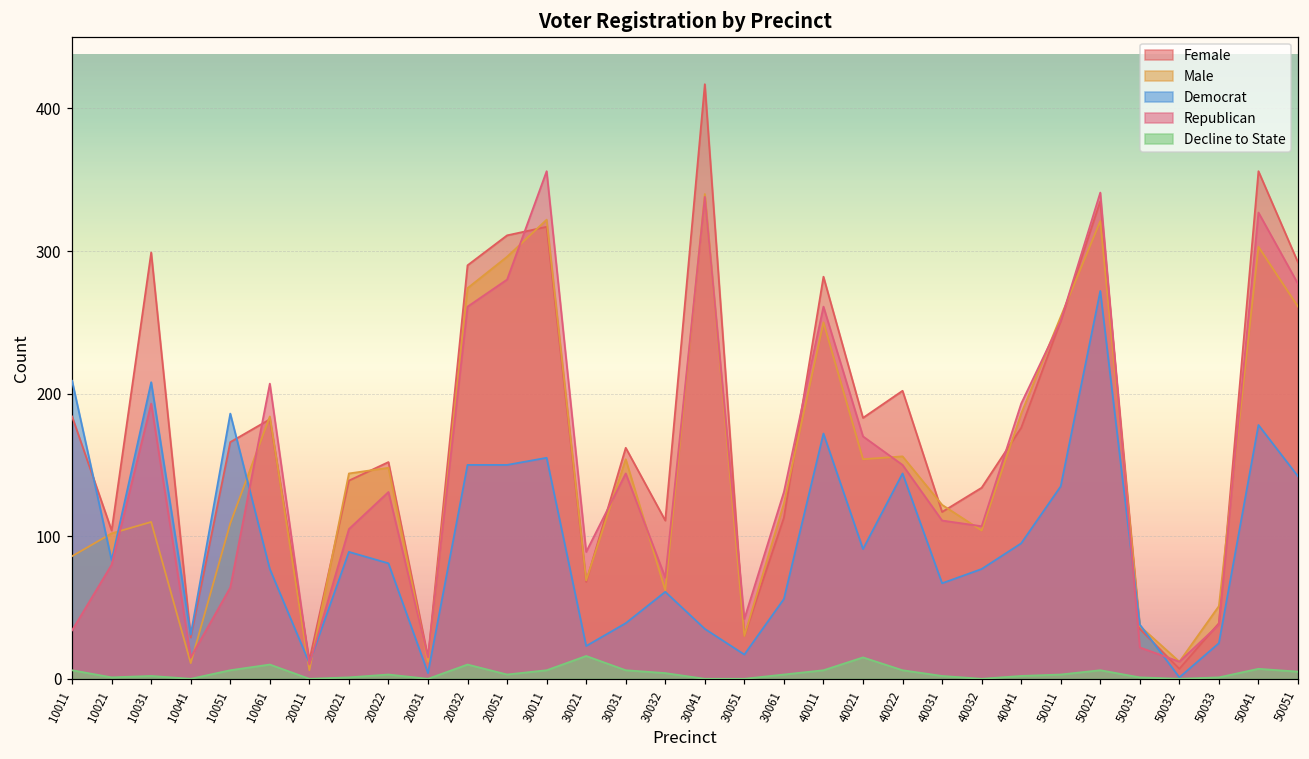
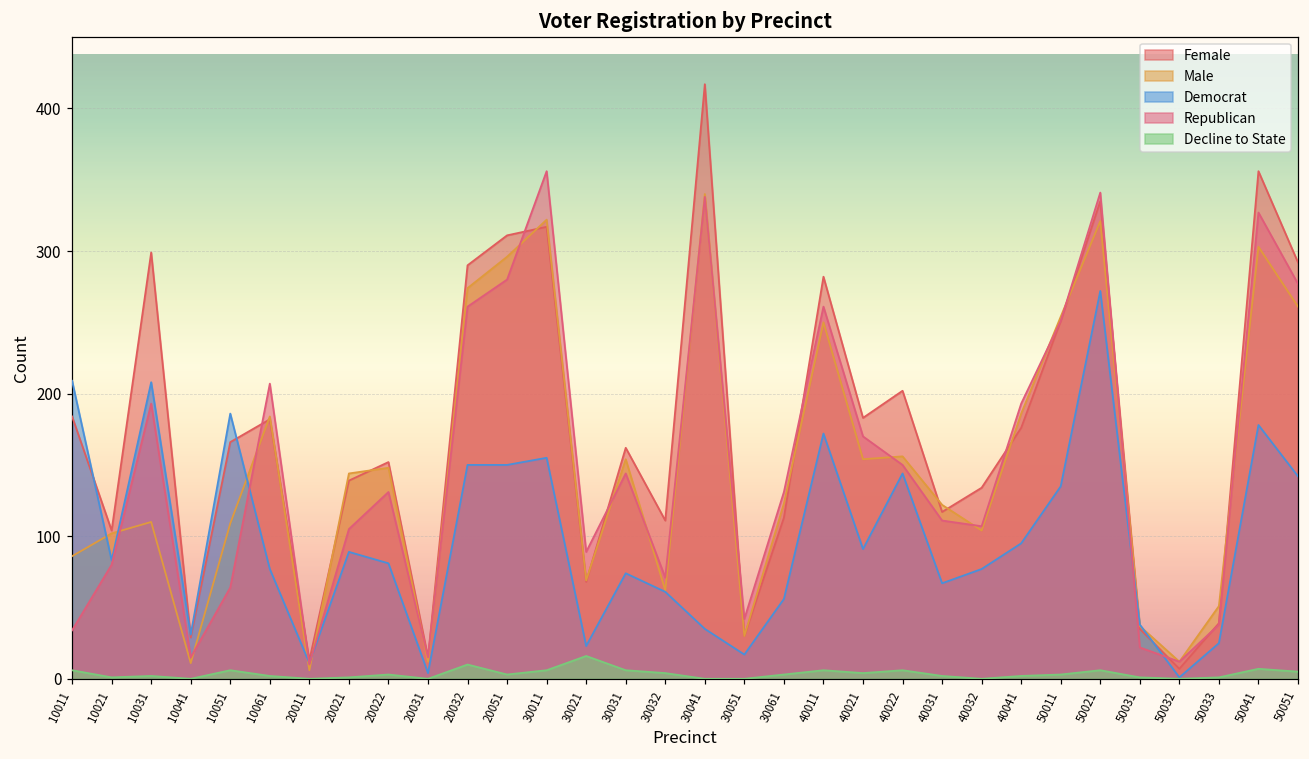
Decline to State, 10061: 10 -> 2
Democrat, 30031: 39 -> 74
Decline to State, 40021: 15 -> 4
